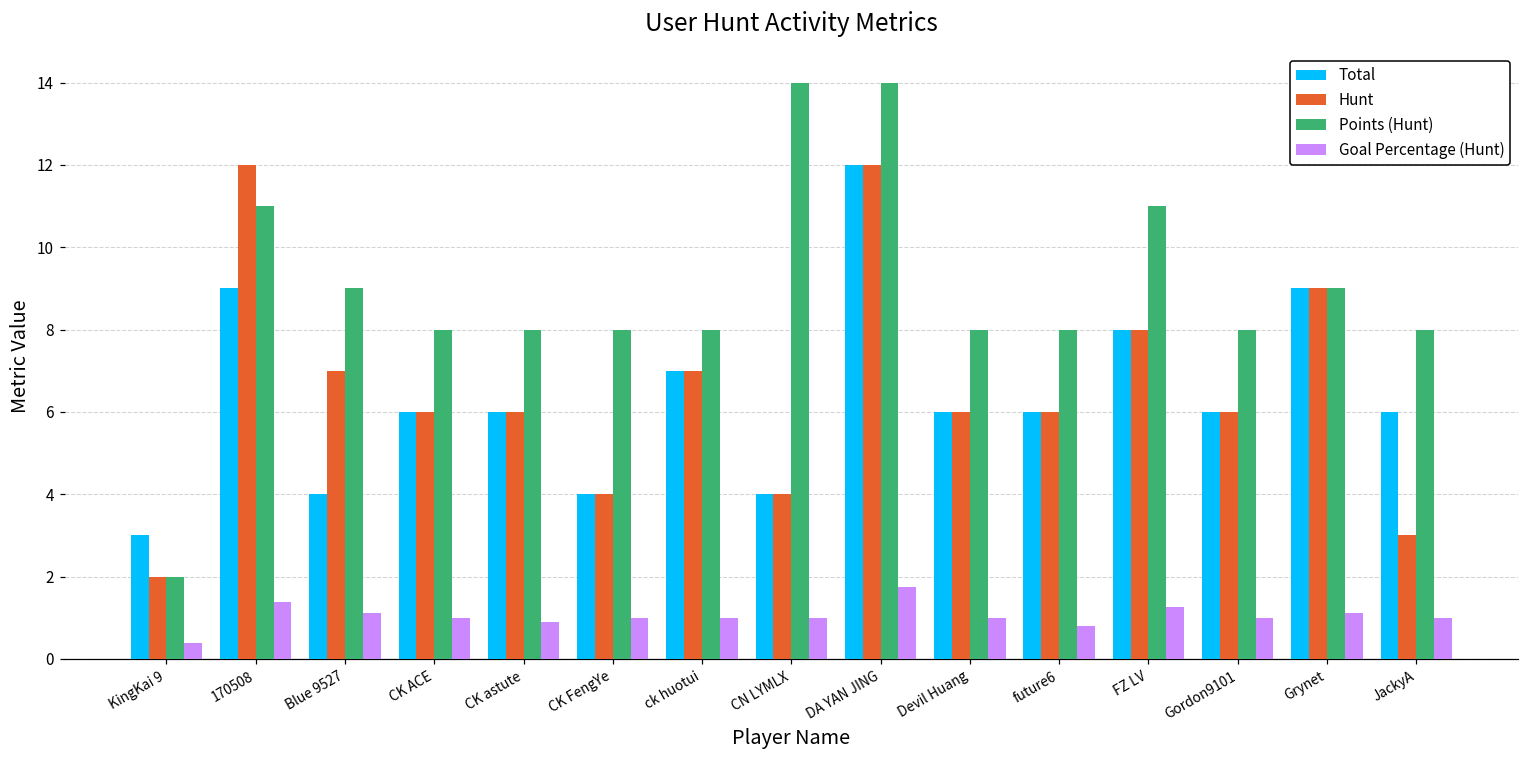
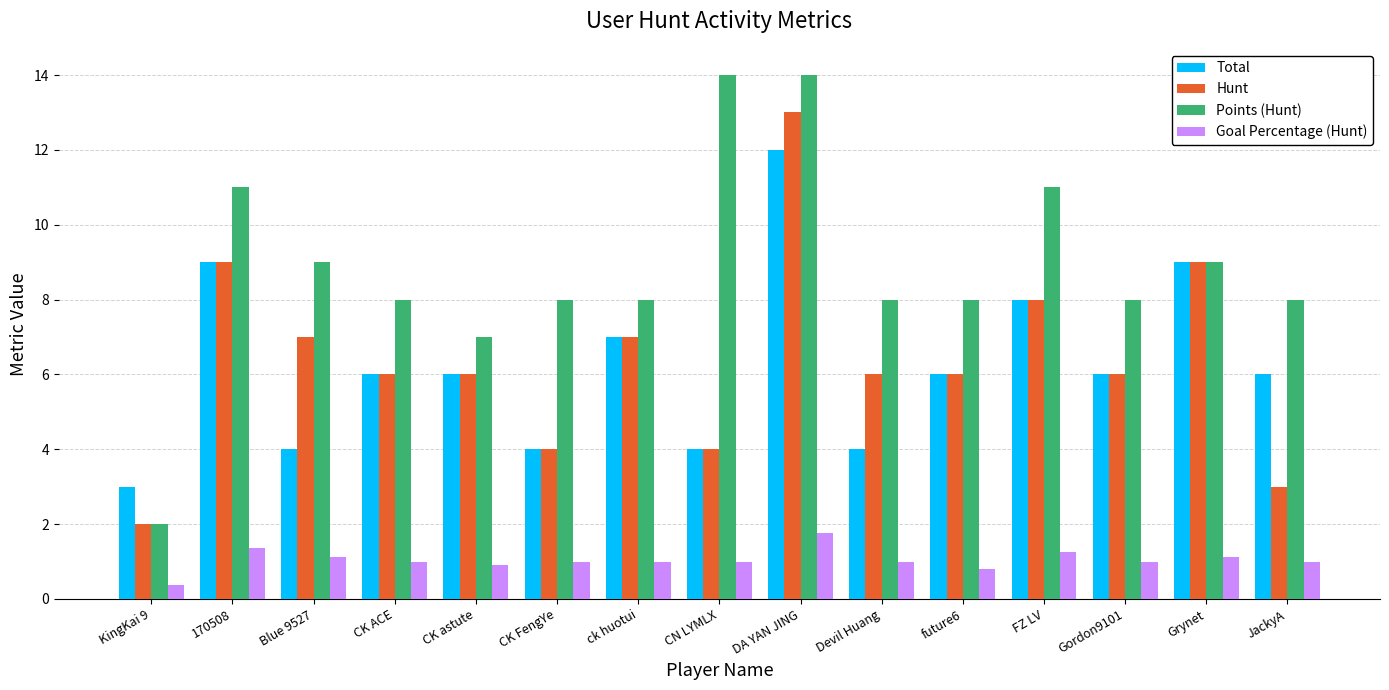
Hunt, 170508: 12 -> 9
Points (Hunt), CK astute: 8 -> 7
Hunt, DA YAN JING: 12 -> 13
Total, Devil Huang: 6 -> 4
